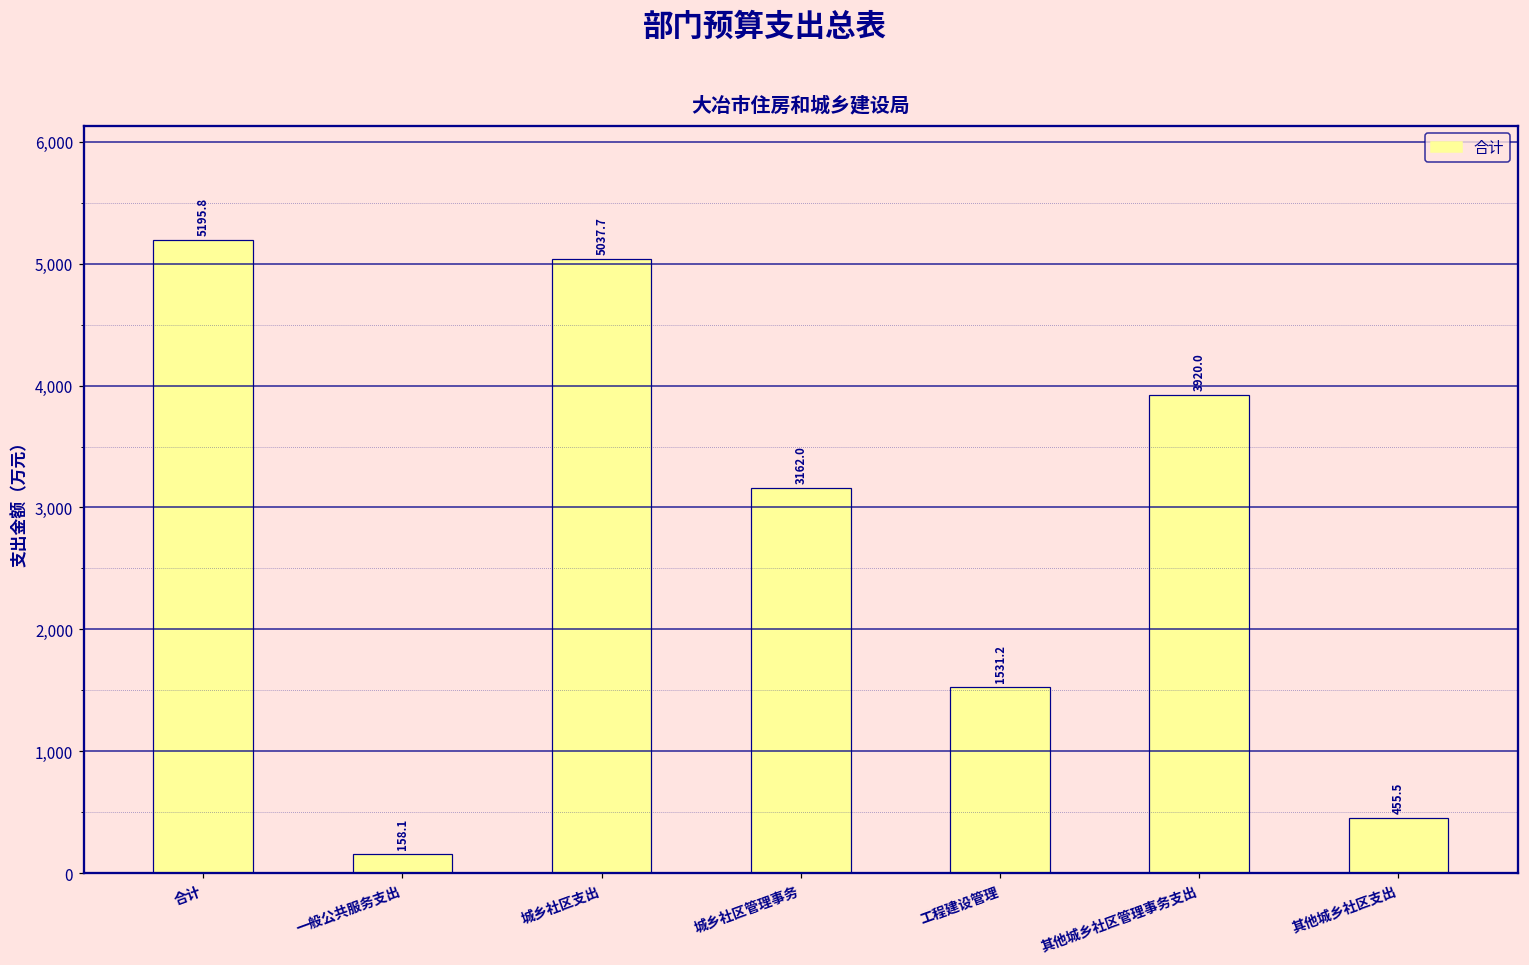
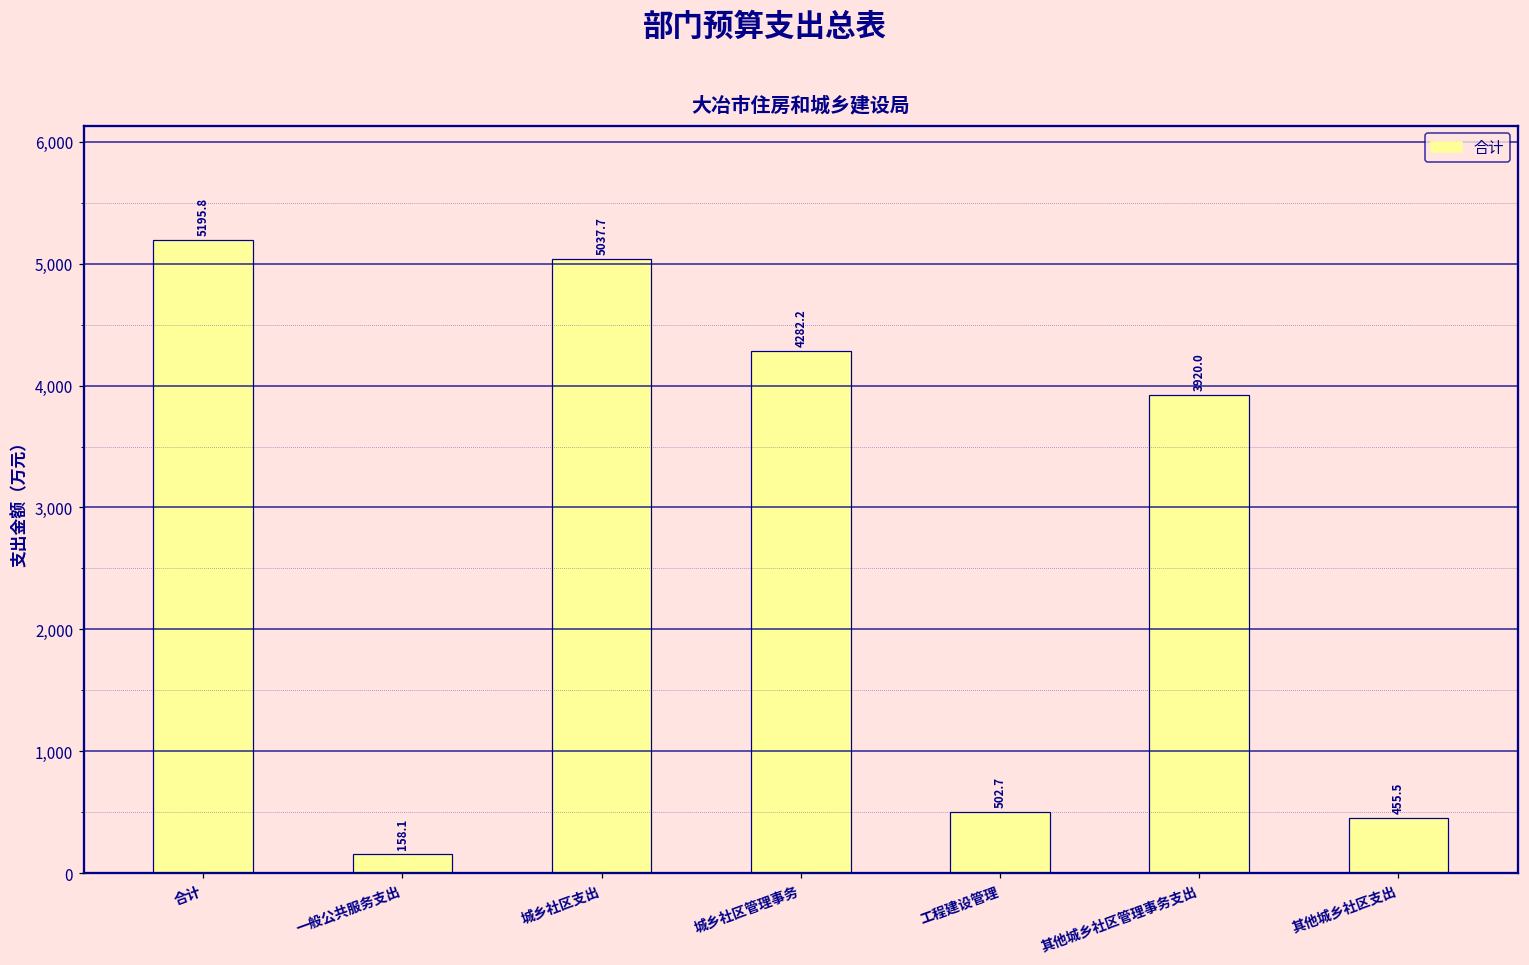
城乡社区管理事务: 3162.0 -> 4282.2
工程建设管理: 1531.2 -> 502.7
